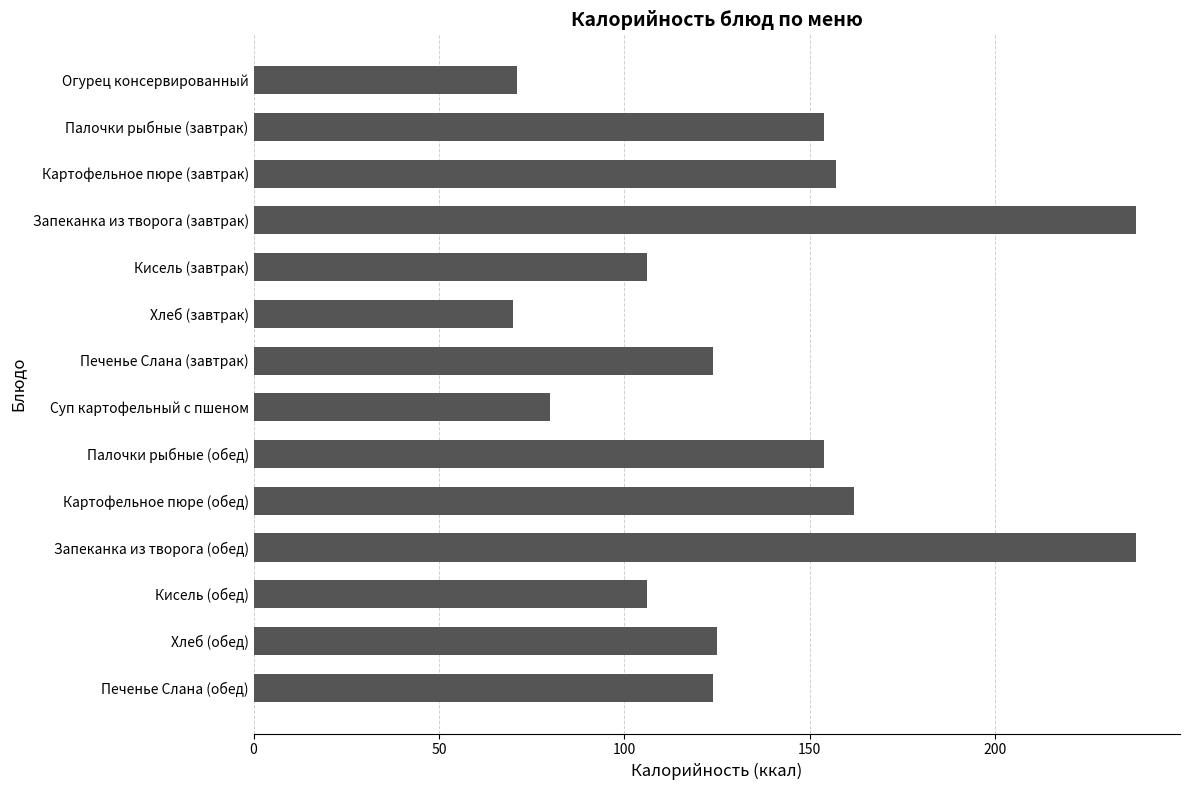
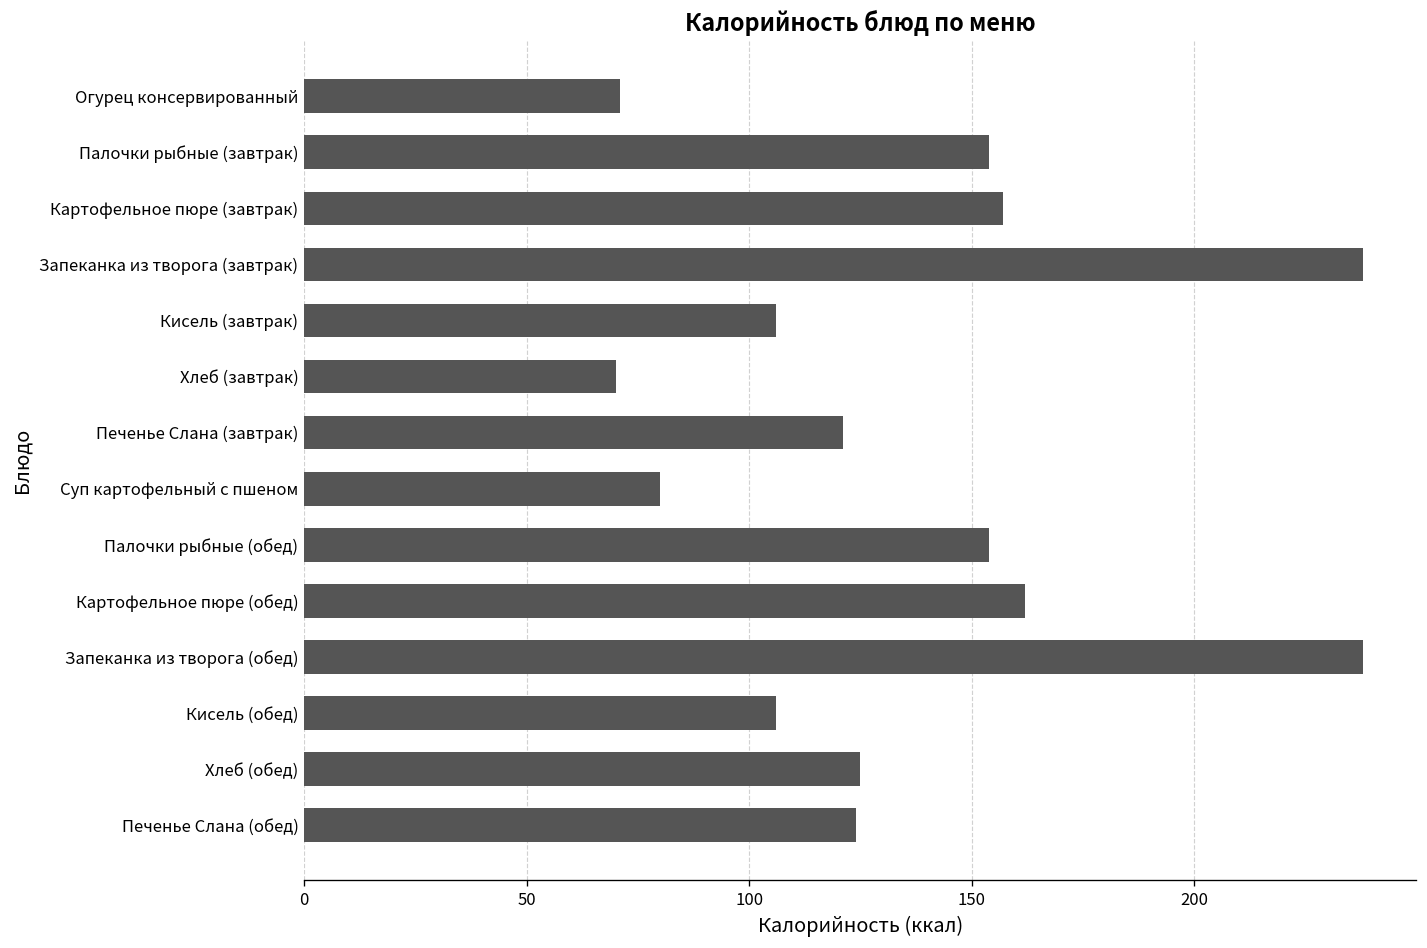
Печенье Слана (завтрак): 124 -> 121
